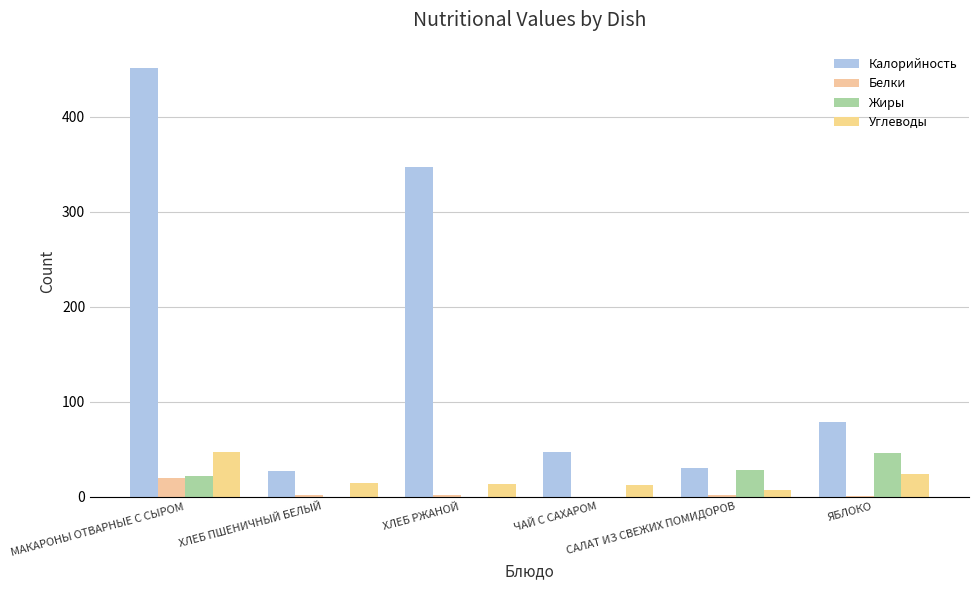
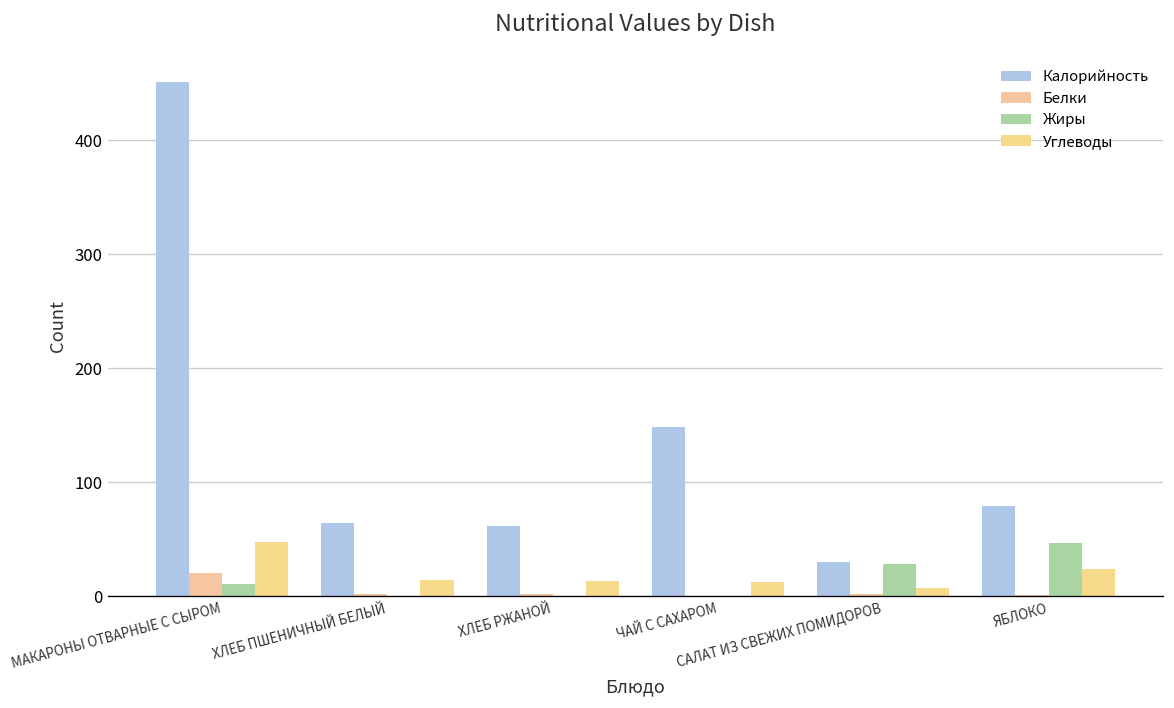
Жиры, МАКАРОНЫ ОТВАРНЫЕ С СЫРОМ: 20 -> 10
Калорийность, ХЛЕБ ПШЕНИЧНЫЙ БЕЛЫЙ: 30 -> 60
Калорийность, ХЛЕБ РЖАНОЙ: 350 -> 60
Калорийность, ЧАЙ С САХАРОМ: 50 -> 150
